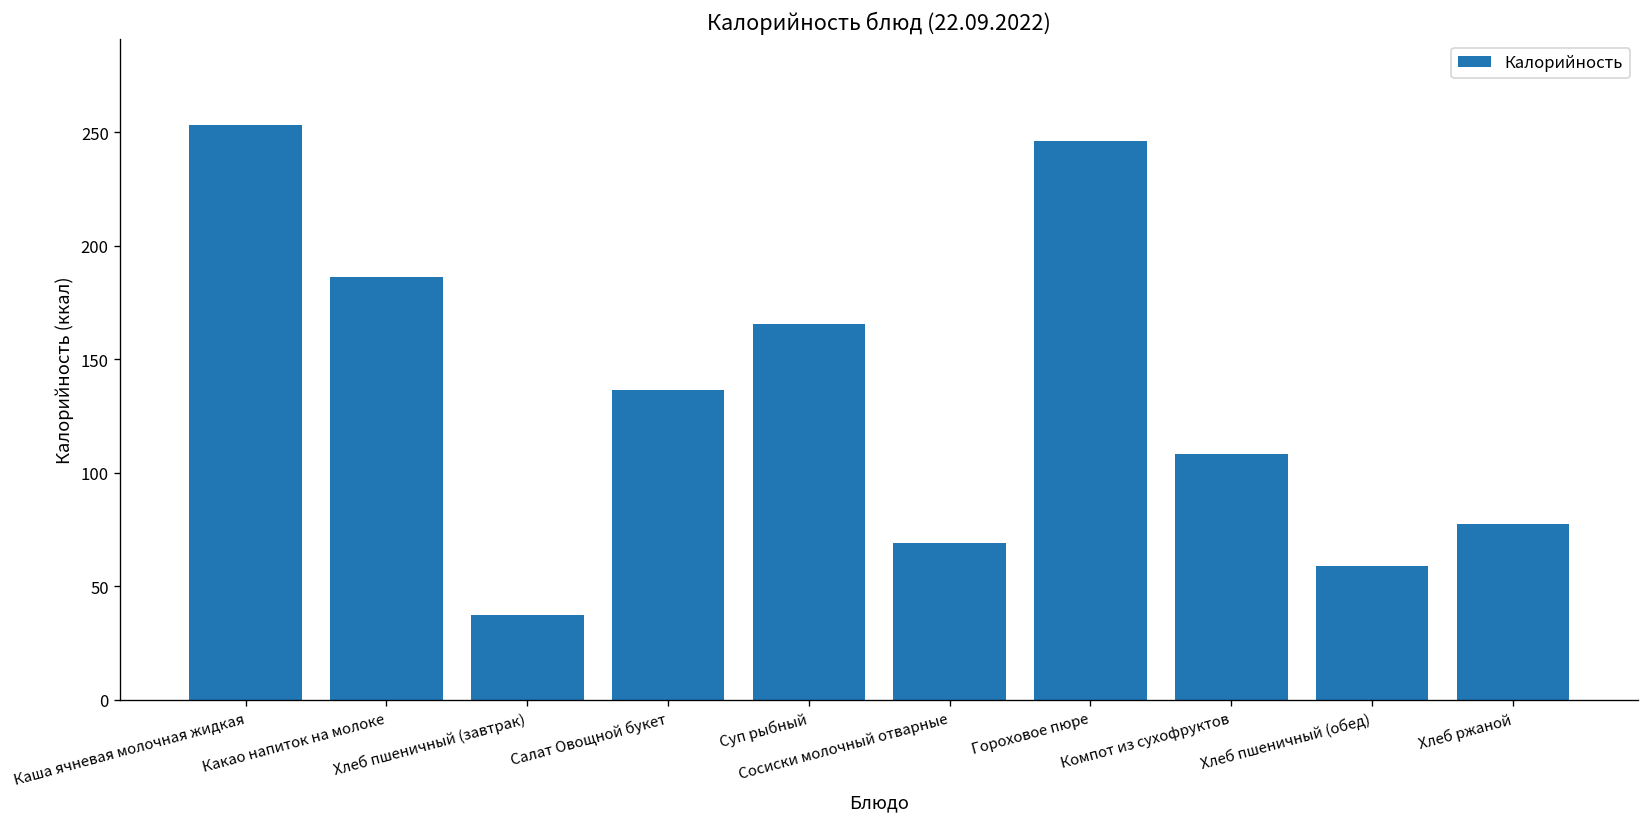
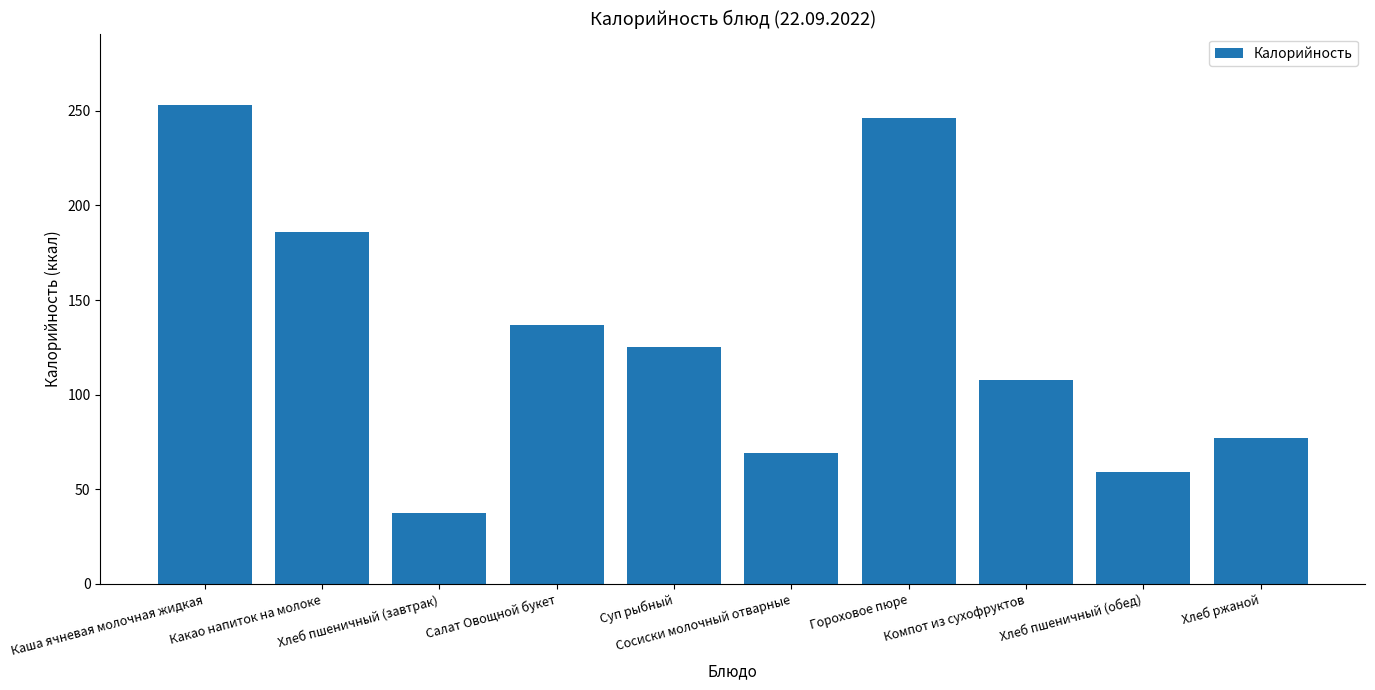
Суп рыбный: 165 -> 125
